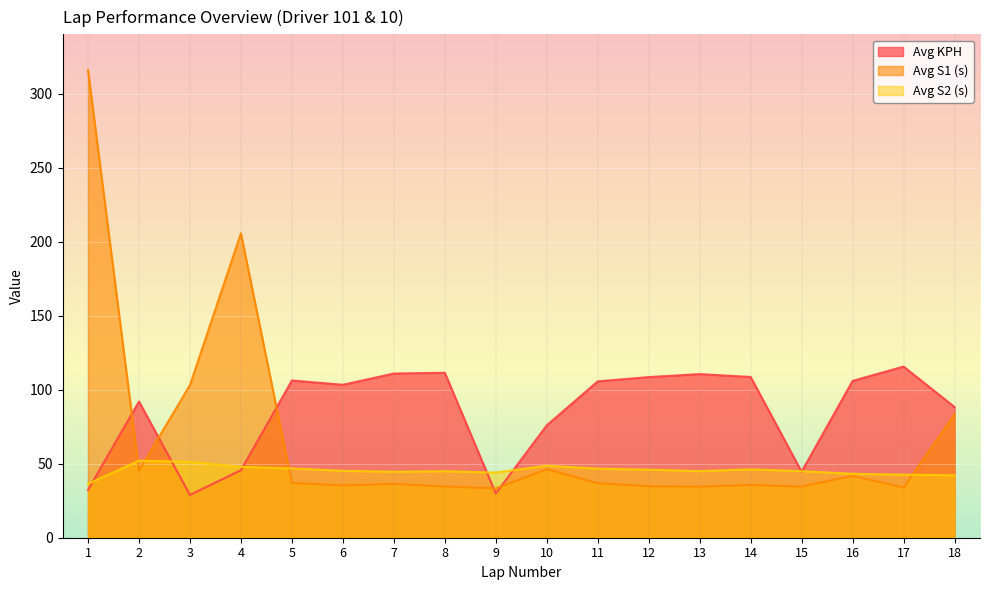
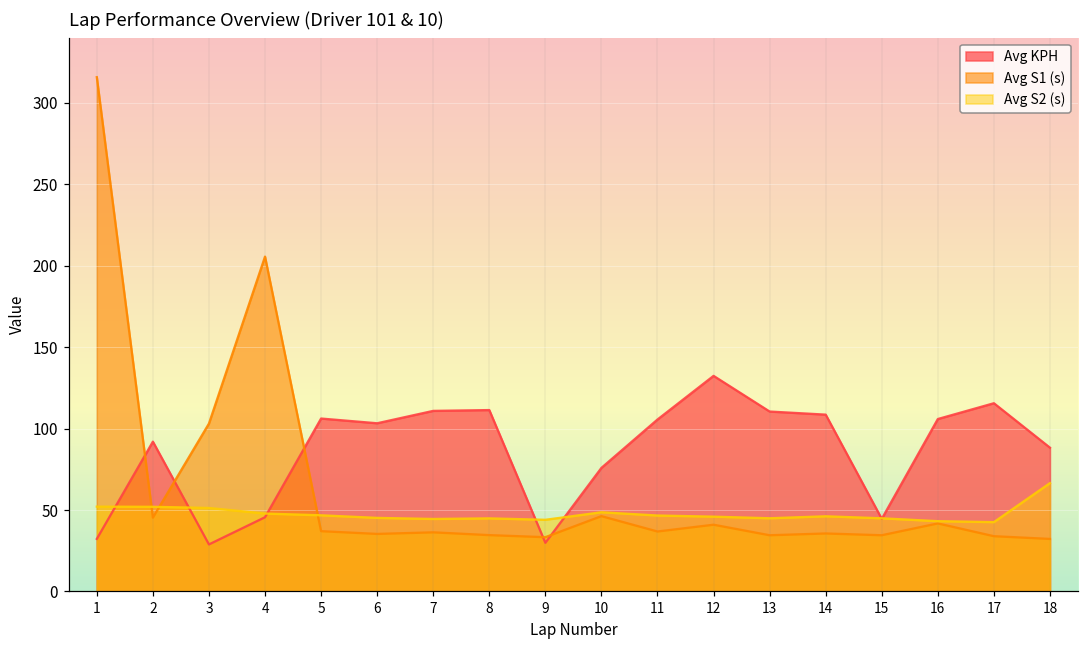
Avg S2 (s), 1: 36 -> 52
Avg KPH, 12: 109 -> 132
Avg S1 (s), 12: 35 -> 41
Avg S1 (s), 18: 83 -> 32
Avg S2 (s), 18: 42 -> 67
